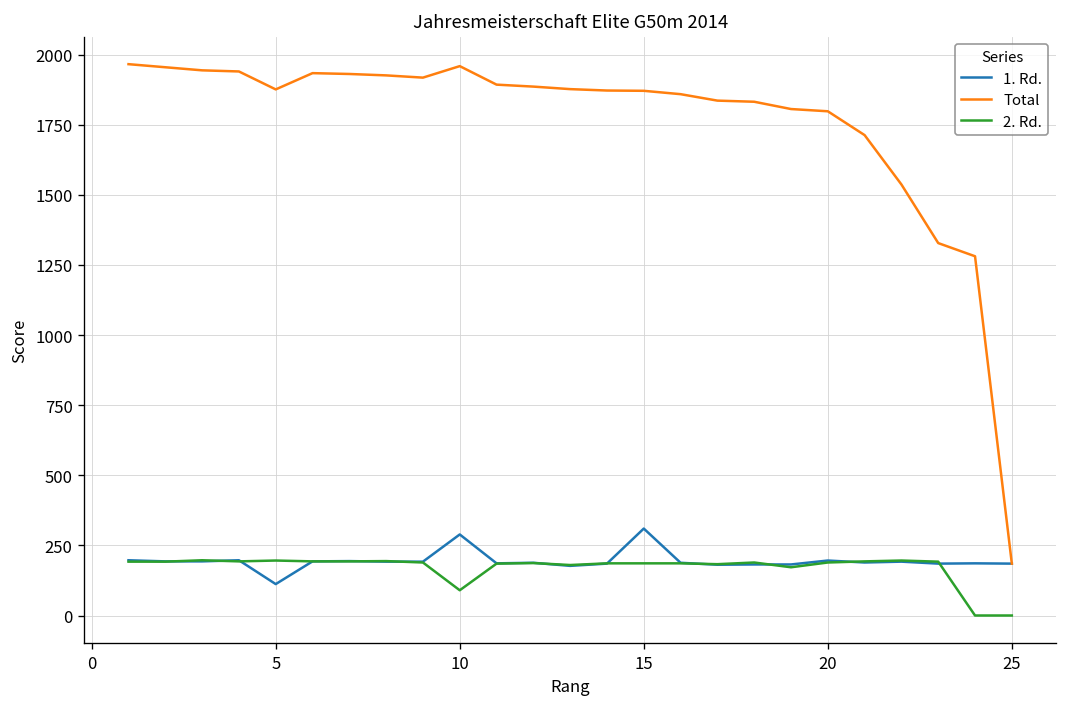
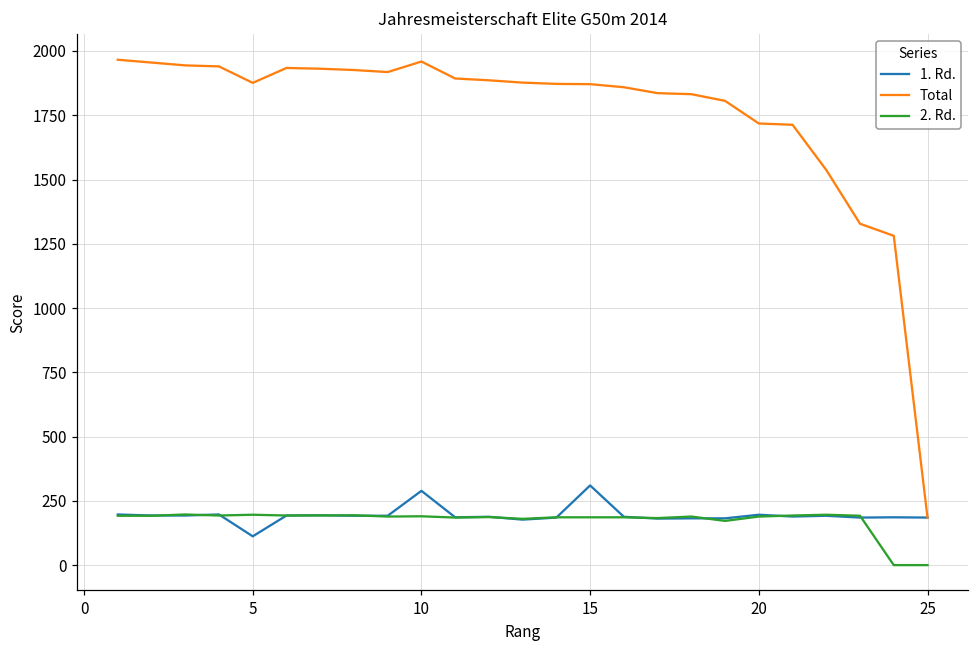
2. Rd., 10: 90 -> 190
Total, 20: 1800 -> 1720
